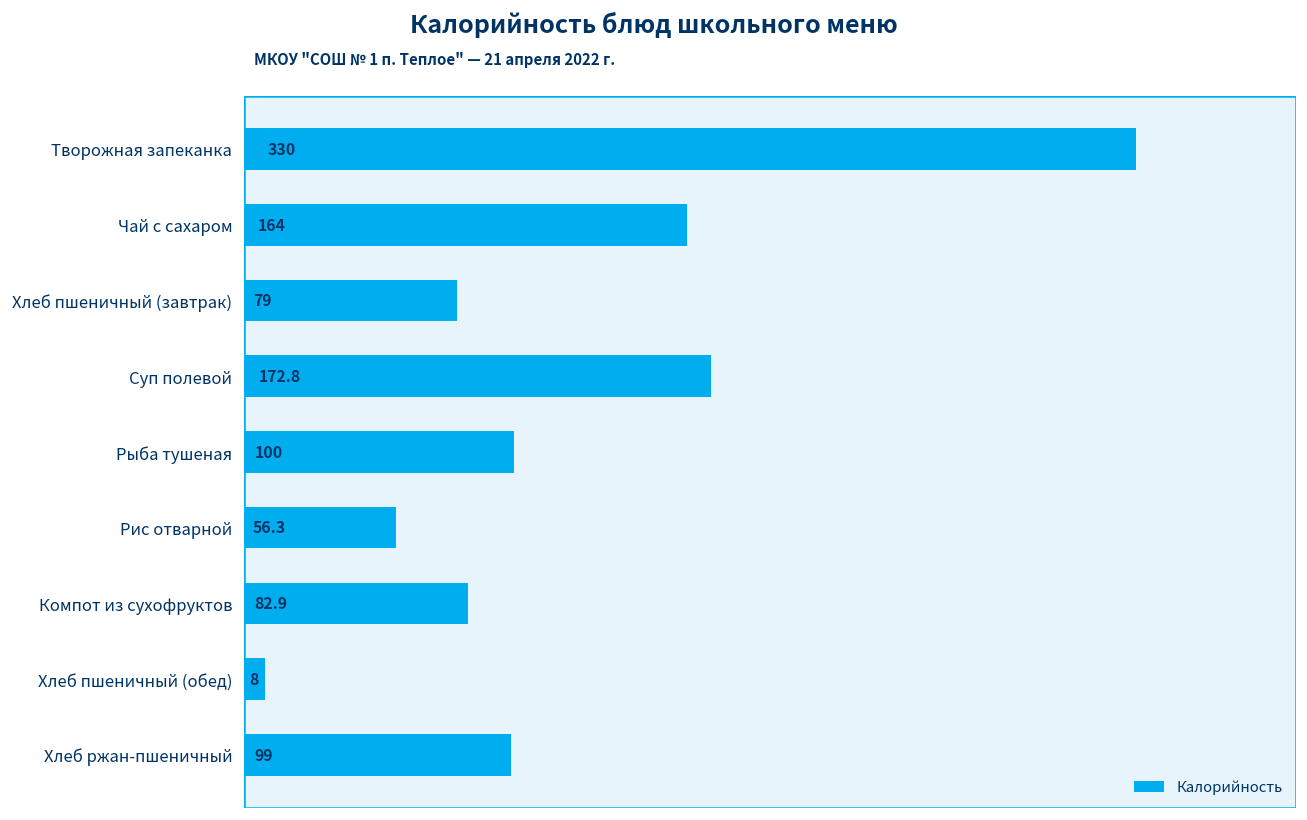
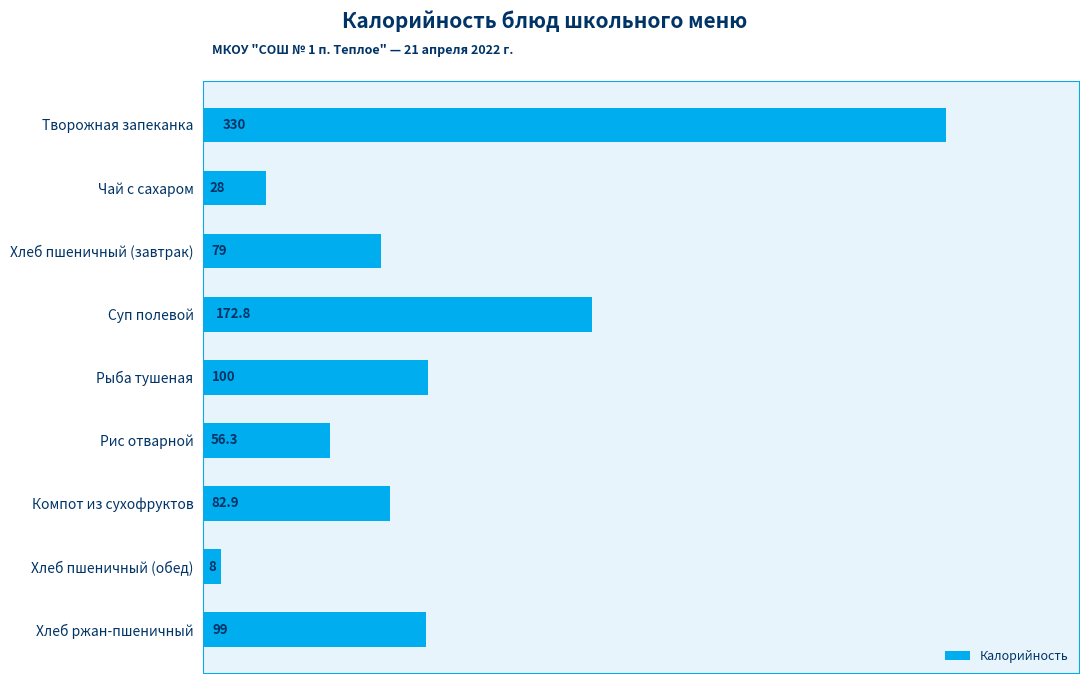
Чай с сахаром: 164 -> 28
